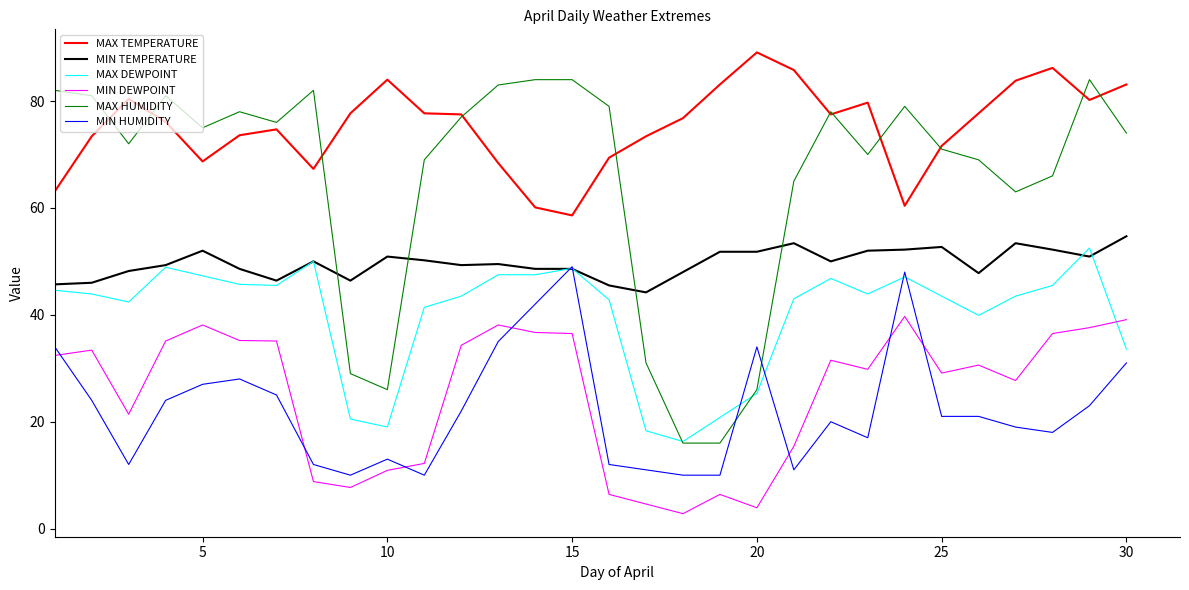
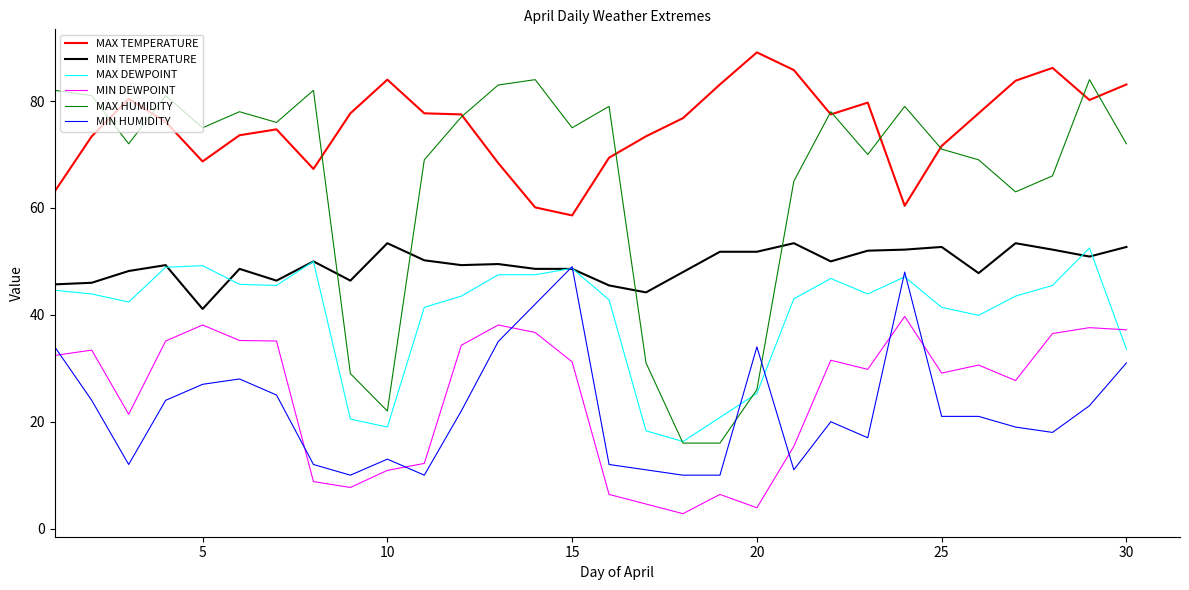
MIN TEMPERATURE, 5: 52 -> 41
MAX DEWPOINT, 5: 47 -> 49
MIN TEMPERATURE, 10: 51 -> 53
MAX HUMIDITY, 10: 26 -> 22
MIN DEWPOINT, 15: 37 -> 31
MAX HUMIDITY, 15: 84 -> 75
MAX DEWPOINT, 25: 44 -> 41
MIN TEMPERATURE, 30: 55 -> 53
MIN DEWPOINT, 30: 39 -> 37
MAX HUMIDITY, 30: 74 -> 72
